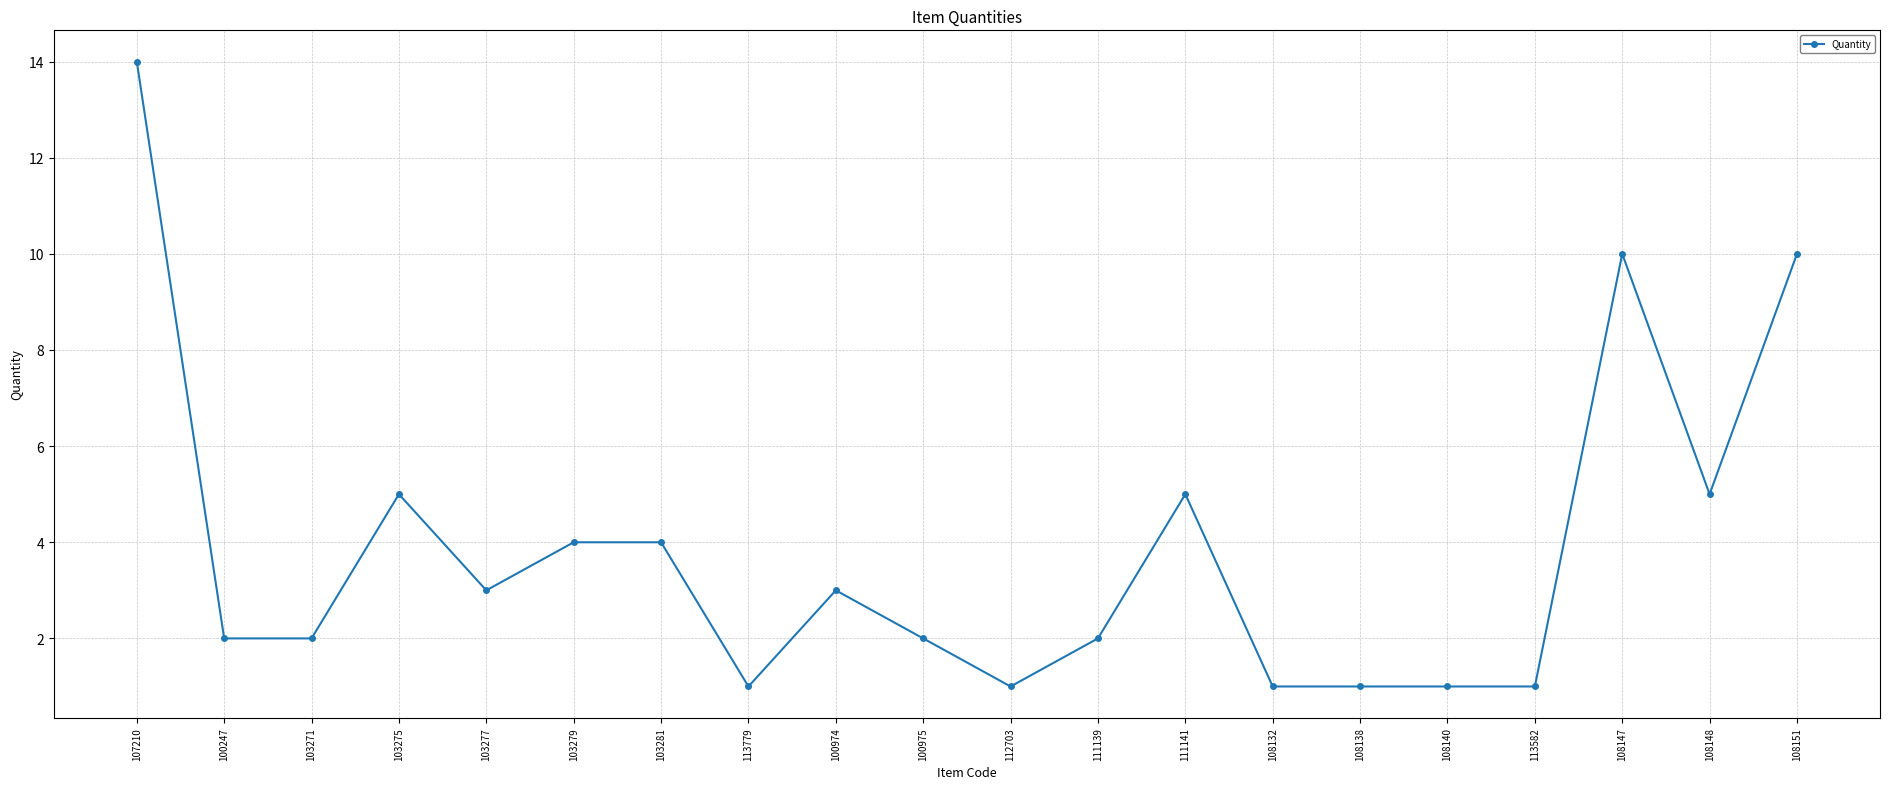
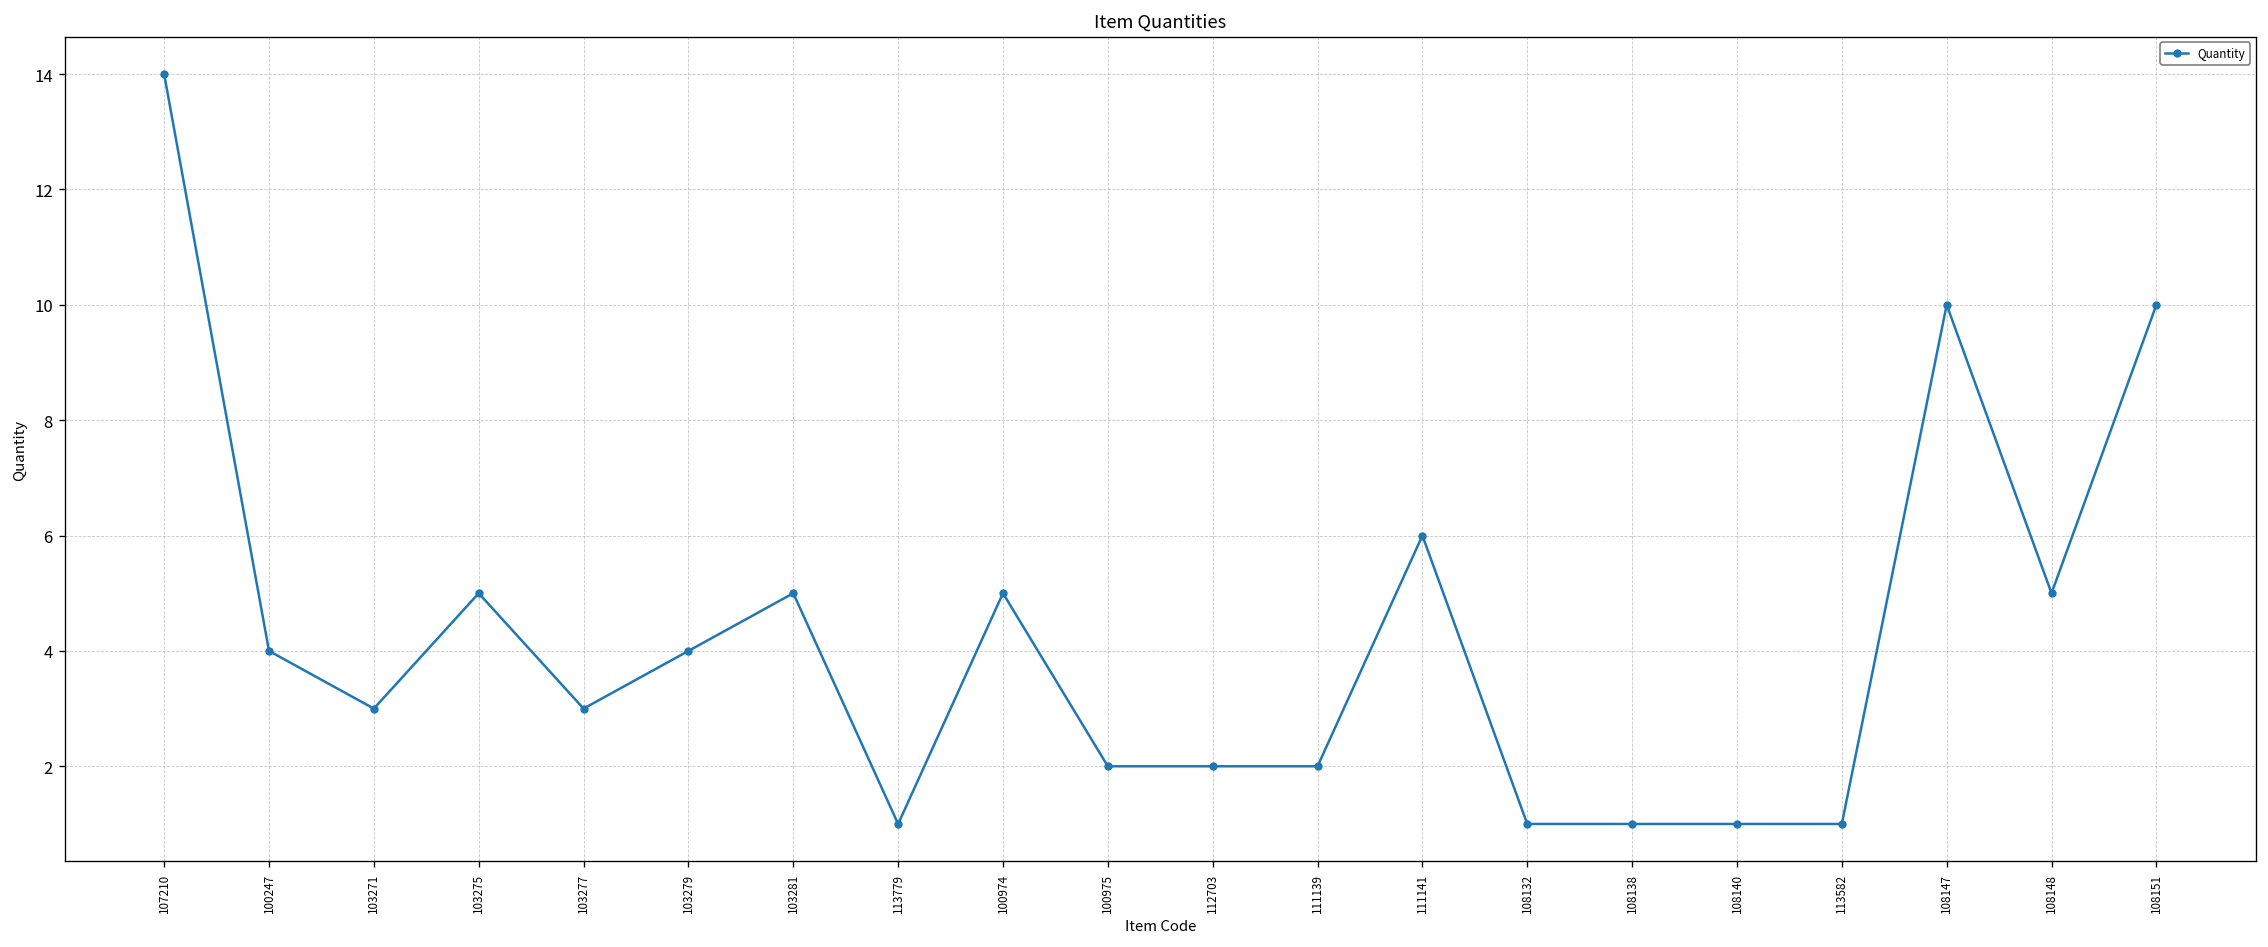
100247: 2 -> 4
103271: 2 -> 3
103281: 4 -> 5
100974: 3 -> 5
112703: 1 -> 2
111141: 5 -> 6
